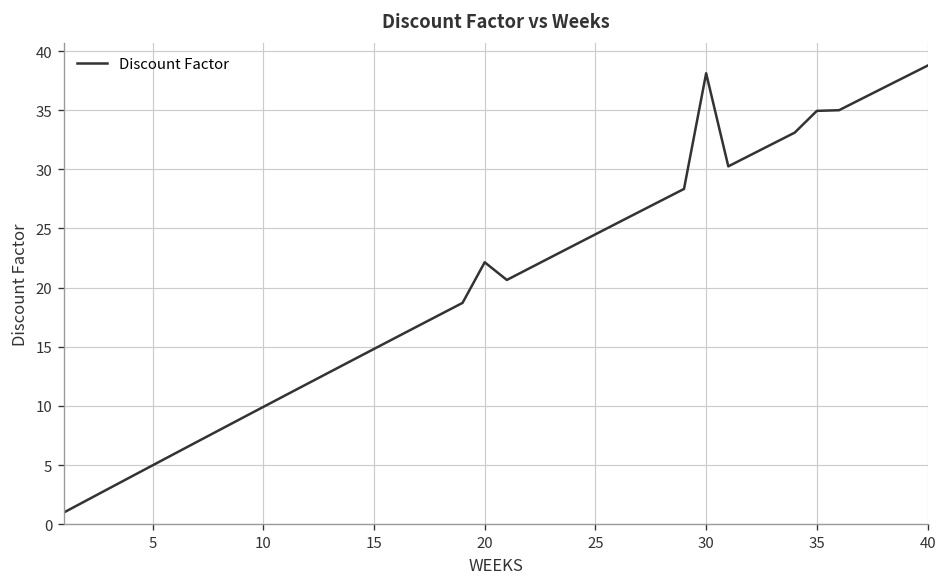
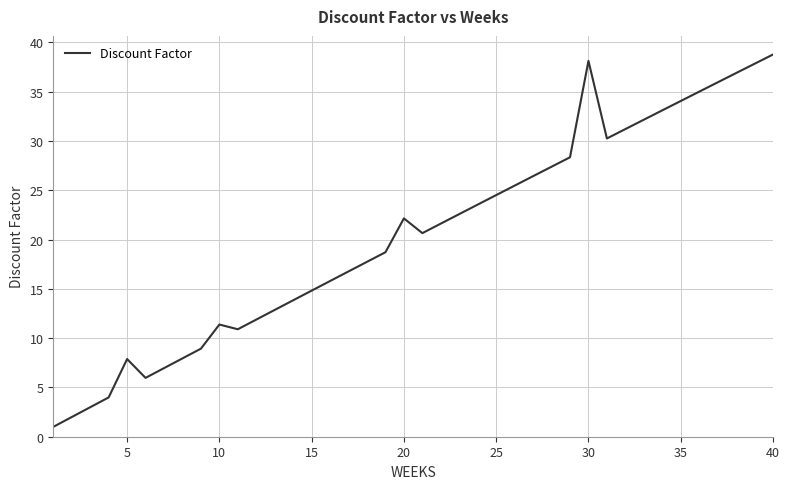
5: 5 -> 8
10: 10 -> 11
35: 35 -> 34
